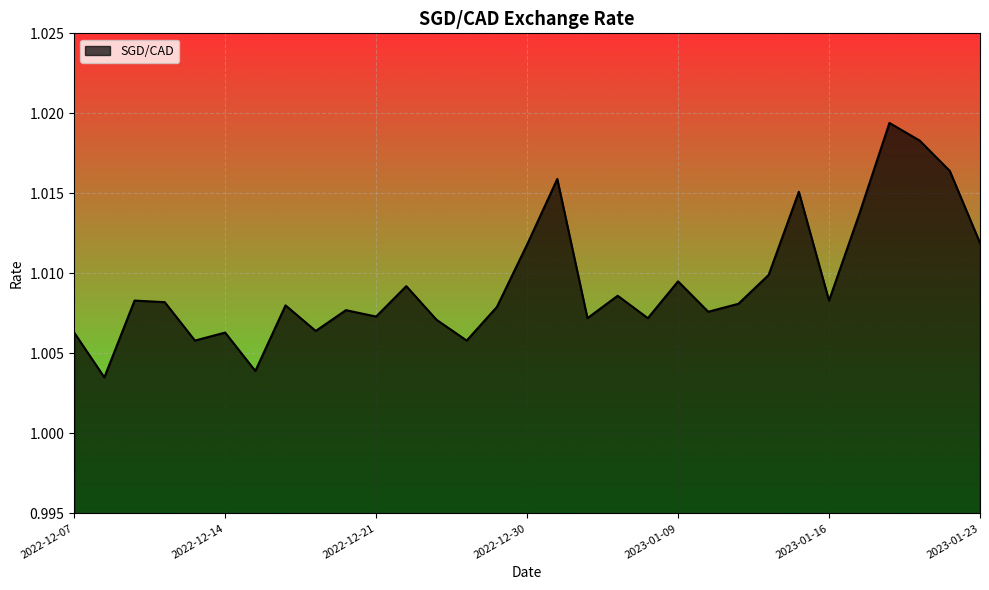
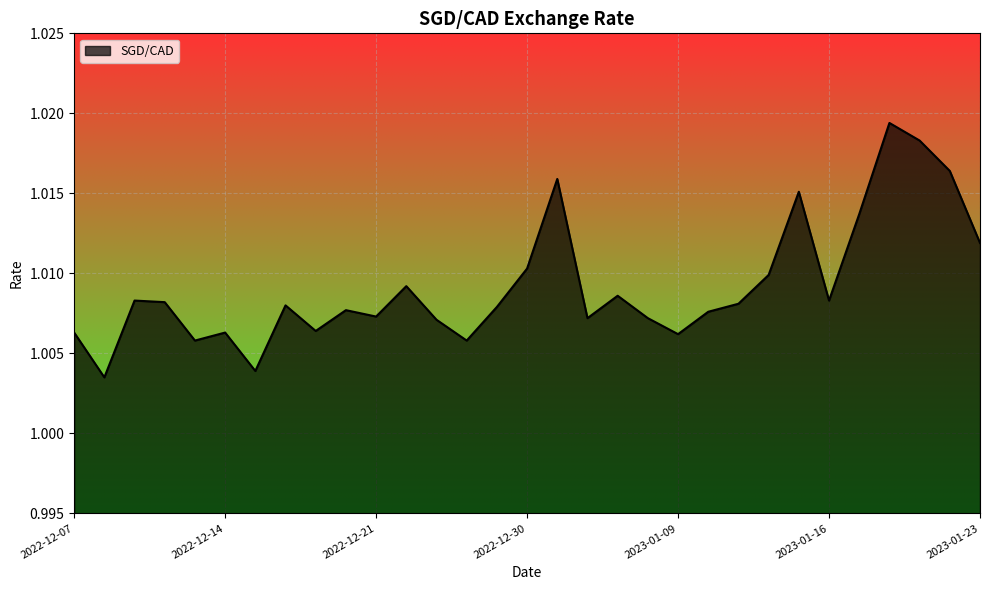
2022-12-30: 1.0118 -> 1.0103
2023-01-09: 1.0095 -> 1.0062
